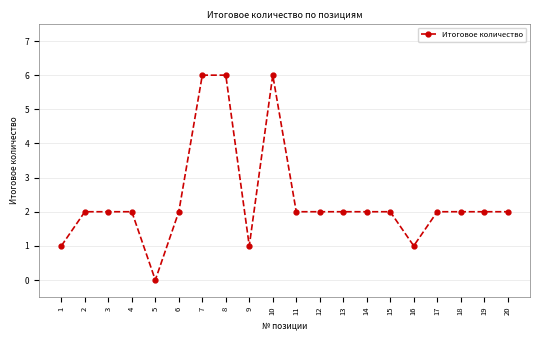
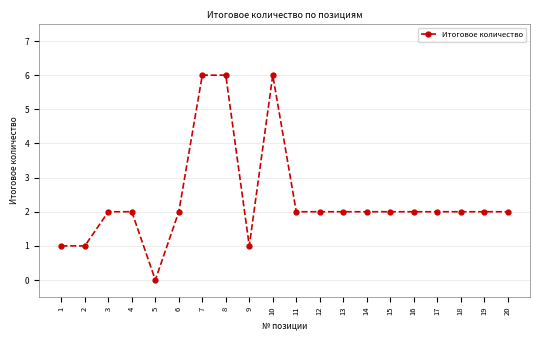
2: 2 -> 1
16: 1 -> 2
